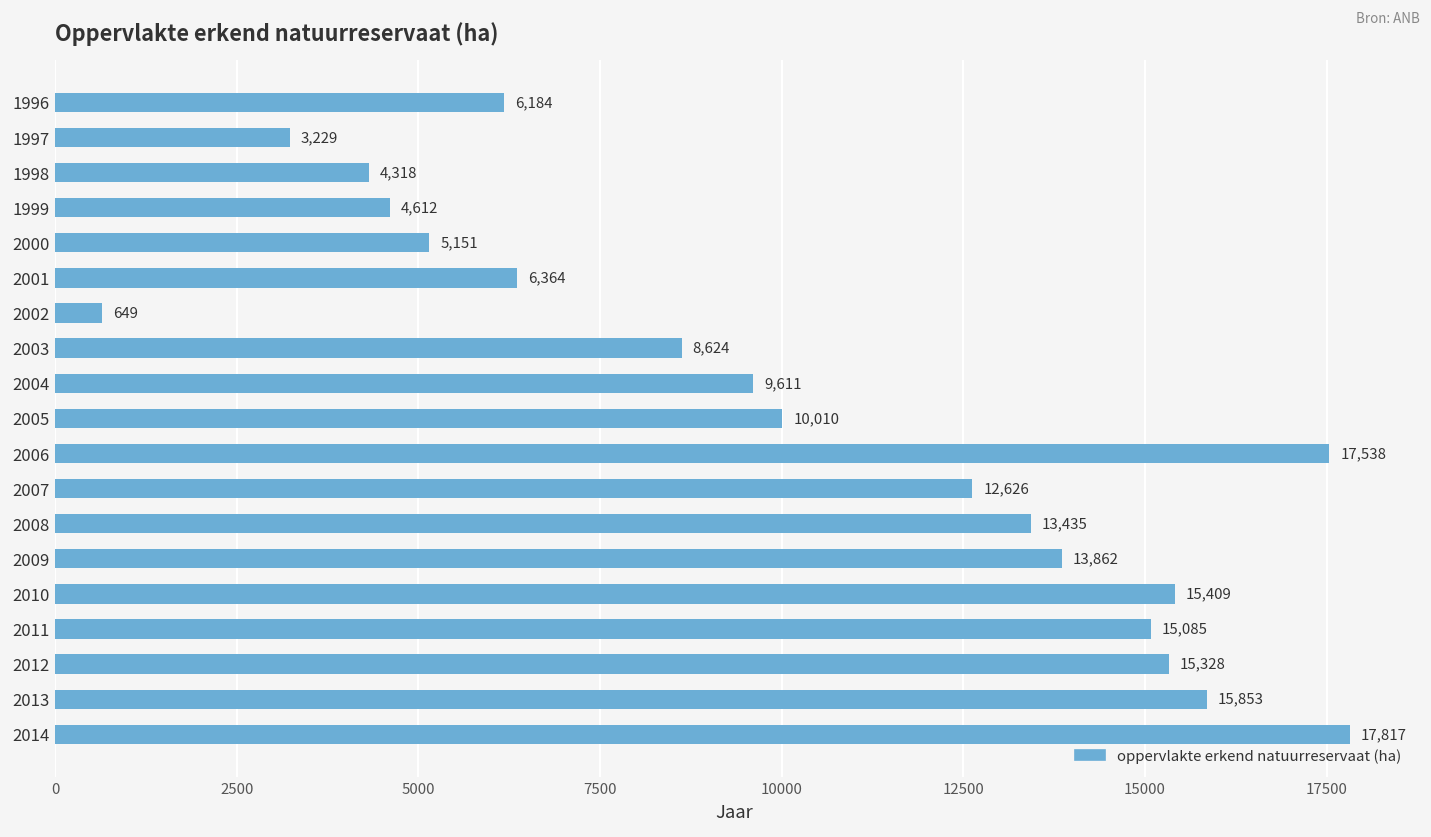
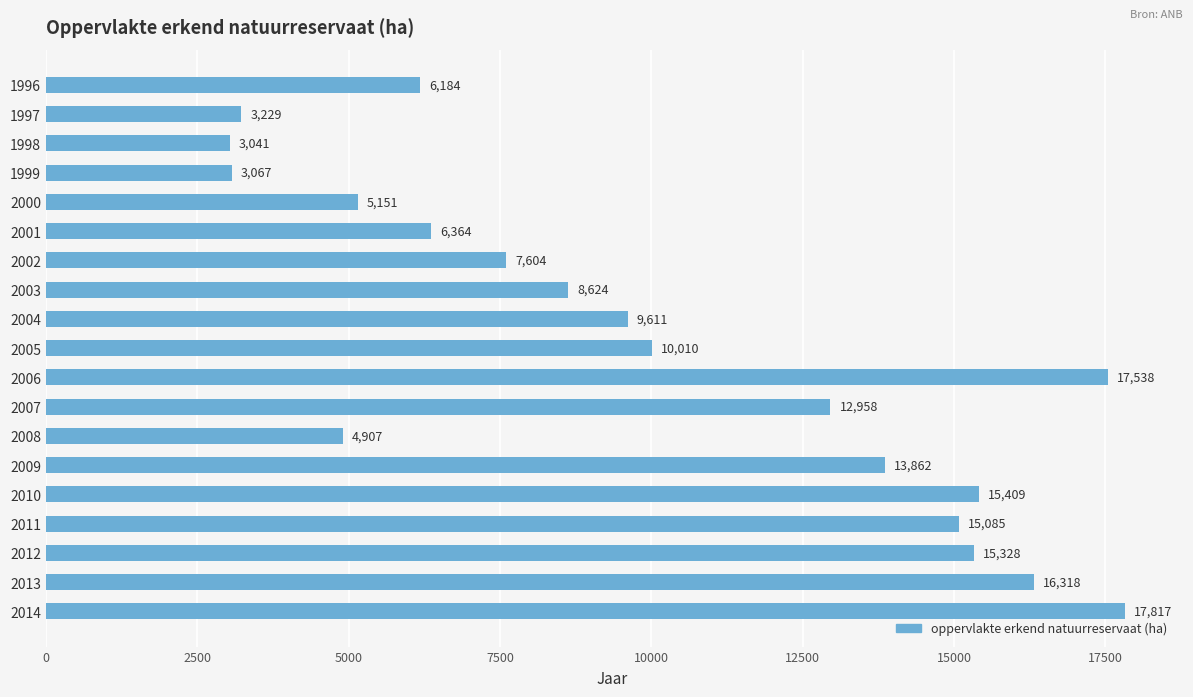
1998: 4,318 -> 3,041
1999: 4,612 -> 3,067
2002: 649 -> 7,604
2007: 12,626 -> 12,958
2008: 13,435 -> 4,907
2013: 15,853 -> 16,318
